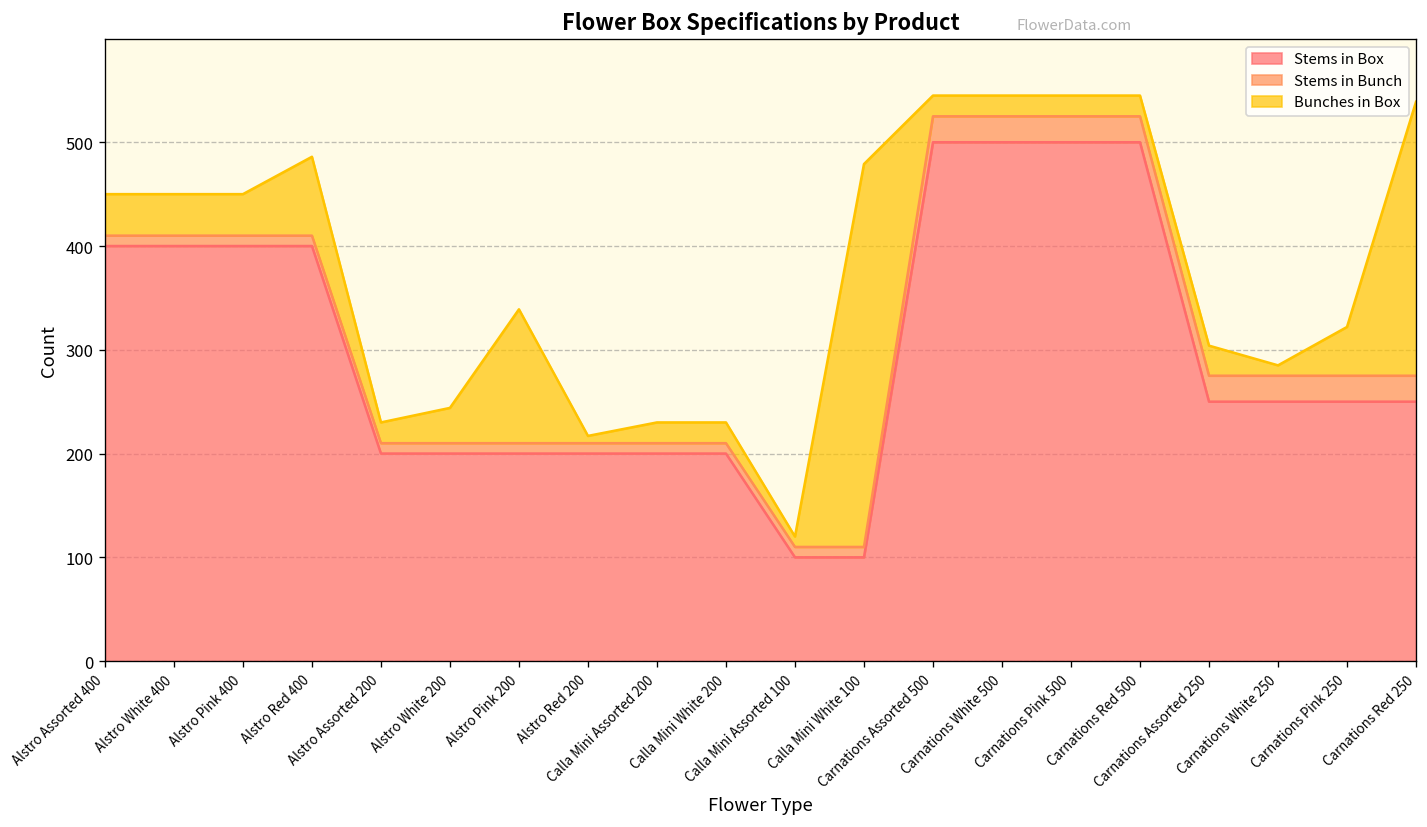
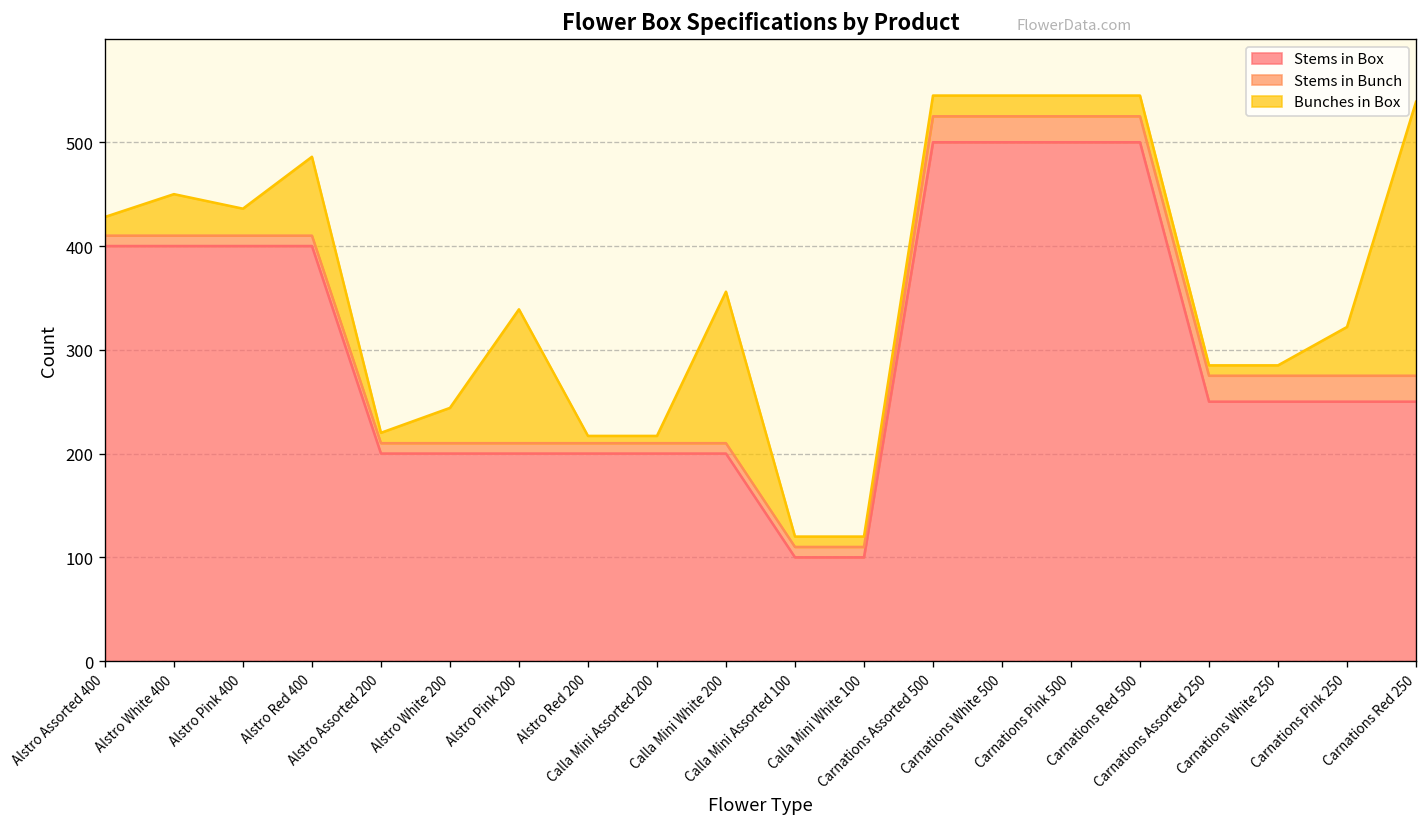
Bunches in Box, Alstro Assorted 400: 40 -> 20
Bunches in Box, Alstro Pink 400: 40 -> 30
Bunches in Box, Alstro Assorted 200: 20 -> 10
Bunches in Box, Calla Mini Assorted 200: 20 -> 10
Bunches in Box, Calla Mini White 200: 20 -> 150
Bunches in Box, Calla Mini White 100: 370 -> 10
Bunches in Box, Carnations Assorted 250: 30 -> 10
